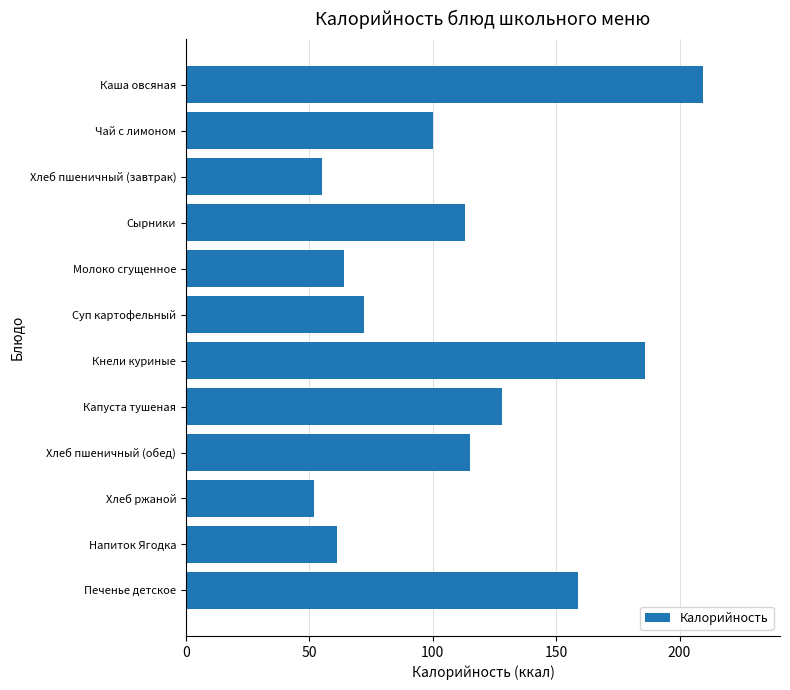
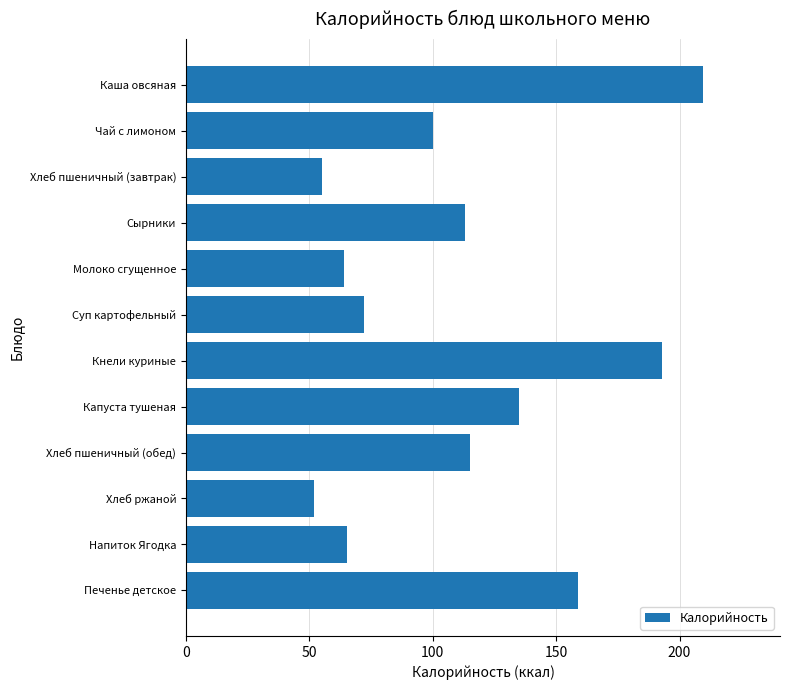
Кнели куриные: 186 -> 193
Капуста тушеная: 128 -> 135
Напиток Ягодка: 61 -> 65
